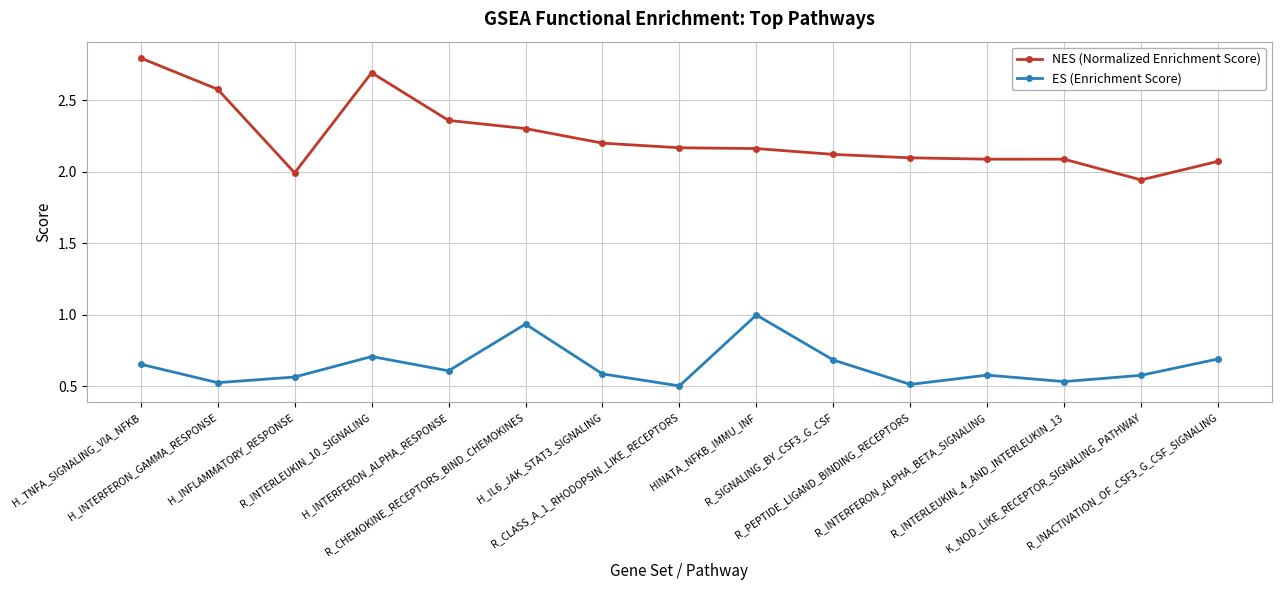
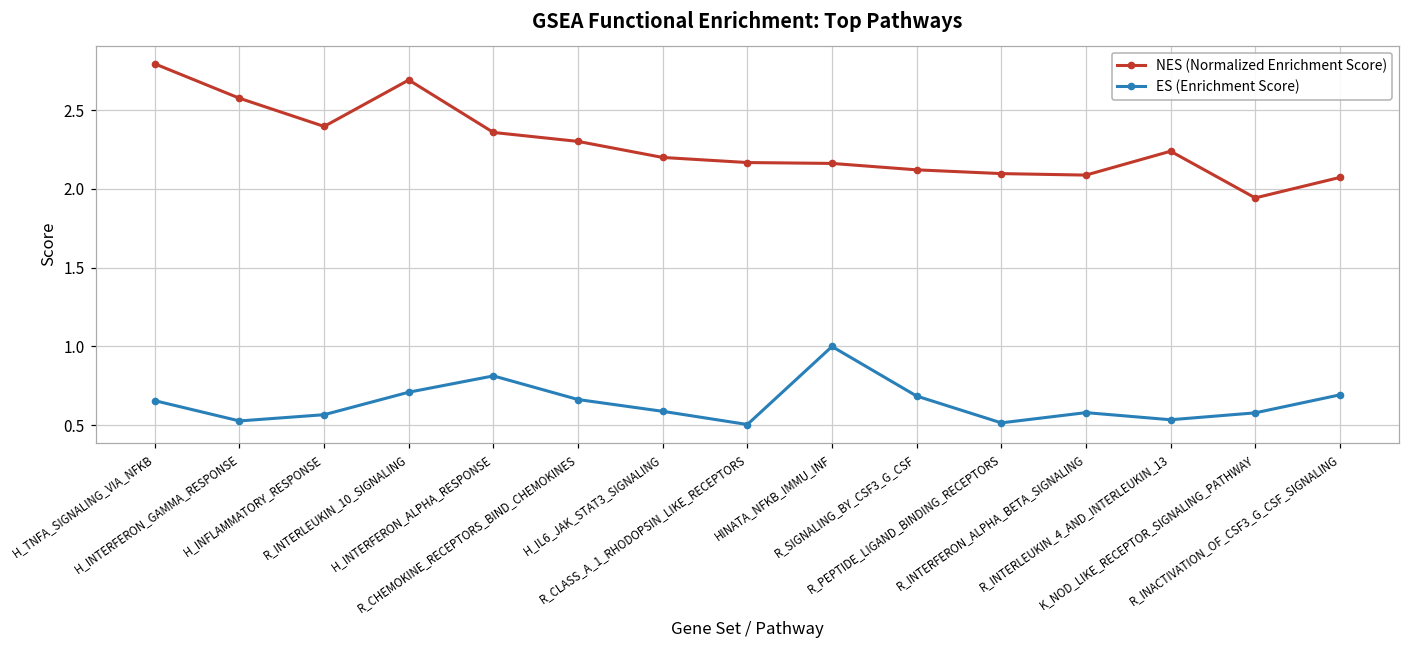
NES (Normalized Enrichment Score), H_INFLAMMATORY_RESPONSE: 1.99 -> 2.40
ES (Enrichment Score), H_INTERFERON_ALPHA_RESPONSE: 0.61 -> 0.81
ES (Enrichment Score), R_CHEMOKINE_RECEPTORS_BIND_CHEMOKINES: 0.94 -> 0.66
NES (Normalized Enrichment Score), R_INTERLEUKIN_4_AND_INTERLEUKIN_13: 2.09 -> 2.24
